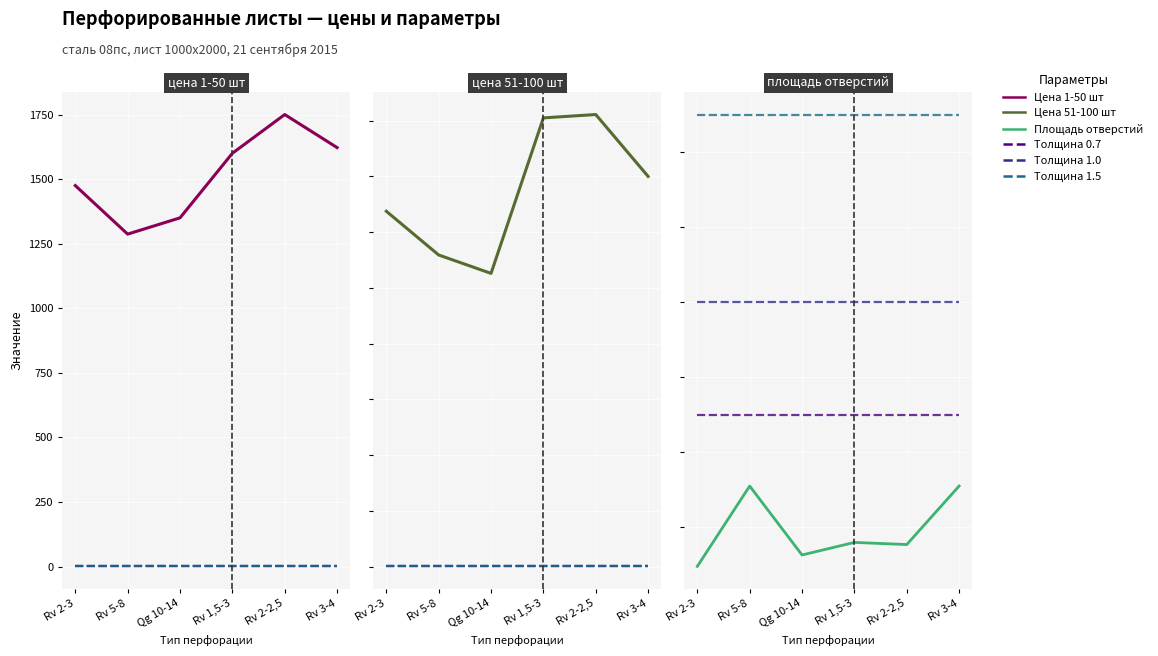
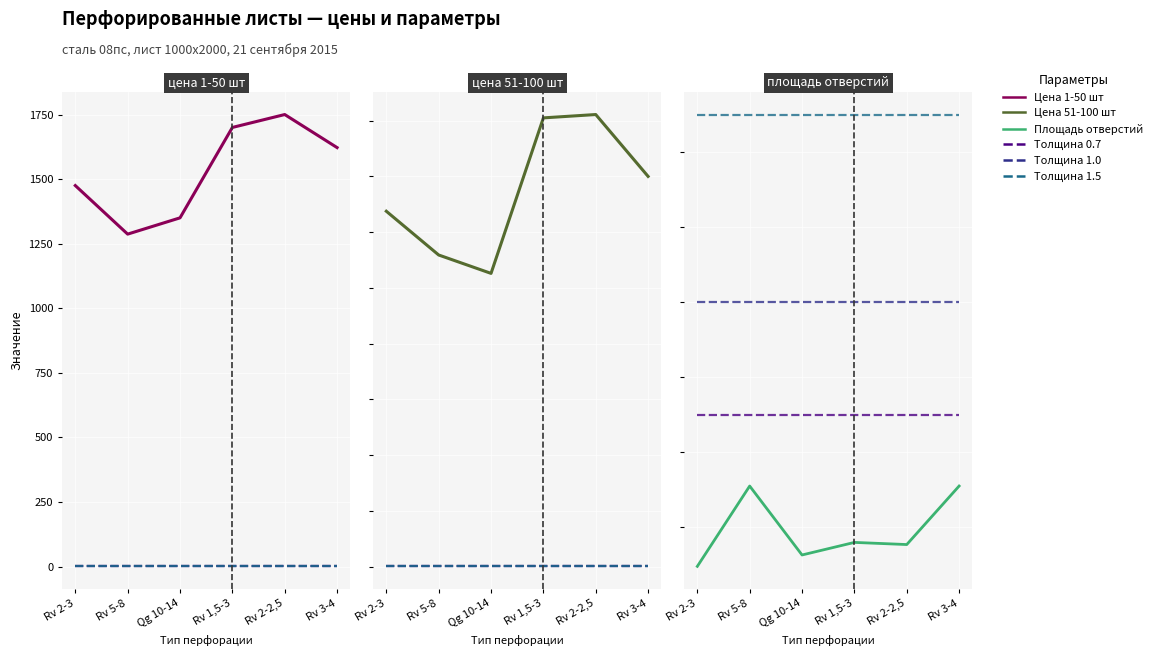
цена 1-50 шт, Цена 1-50 шт, Rv 1,5-3: 1600 -> 1700
